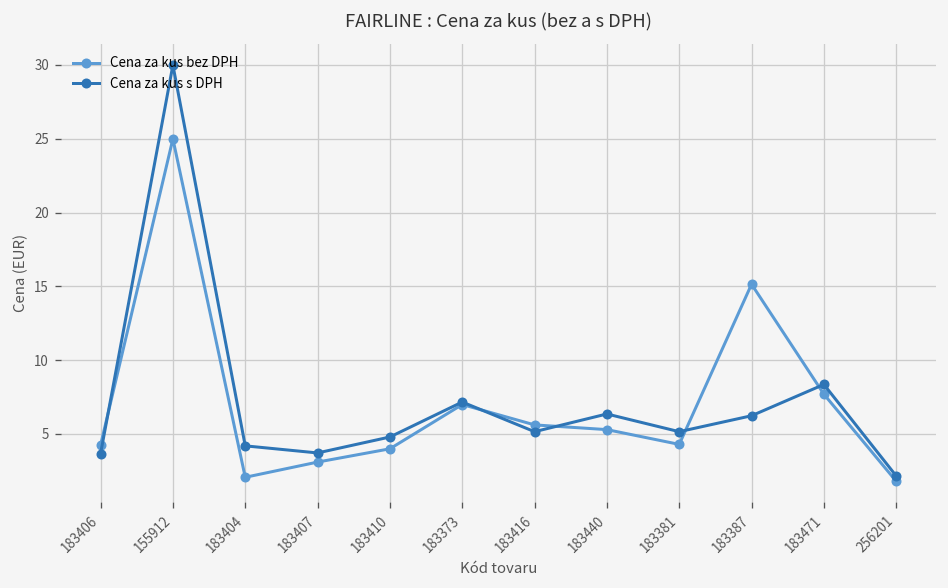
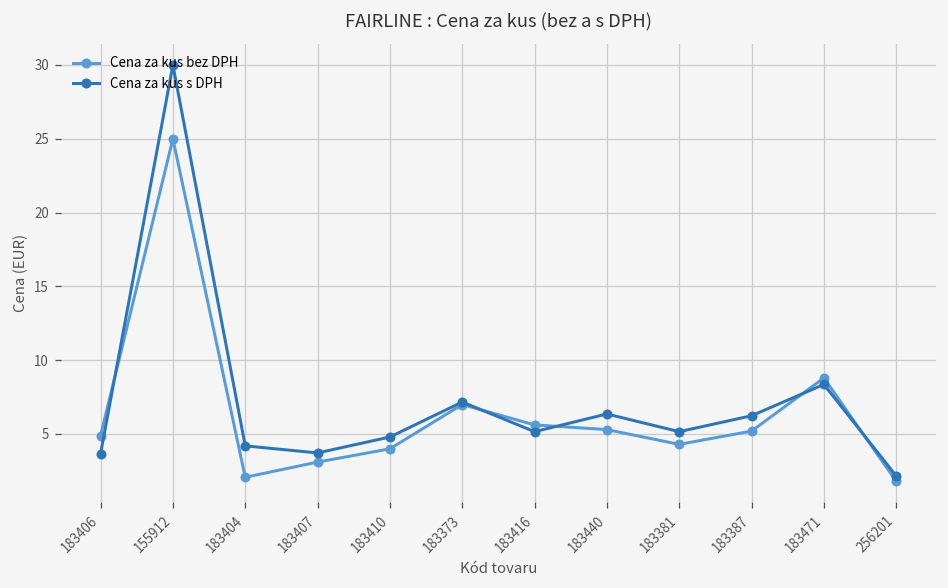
Cena za kus bez DPH, 183406: 4.2 -> 4.9
Cena za kus bez DPH, 183387: 15.1 -> 5.2
Cena za kus bez DPH, 183471: 7.7 -> 8.8
